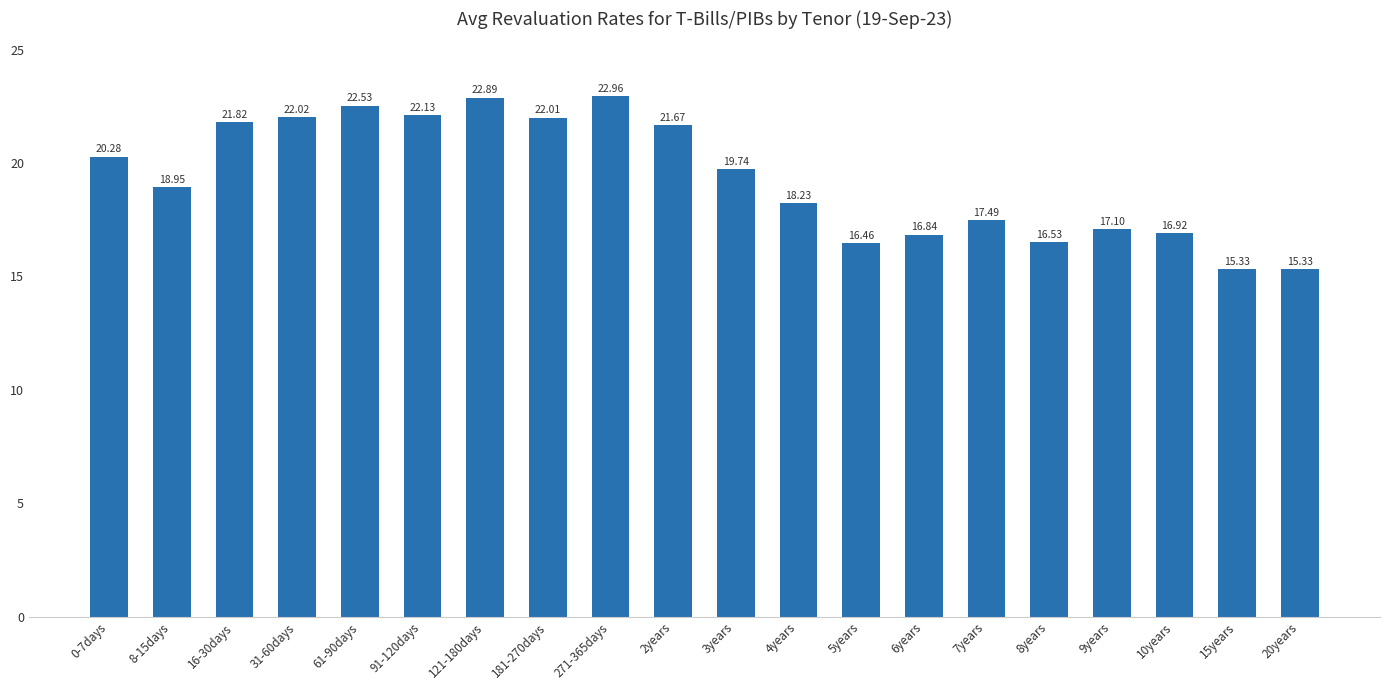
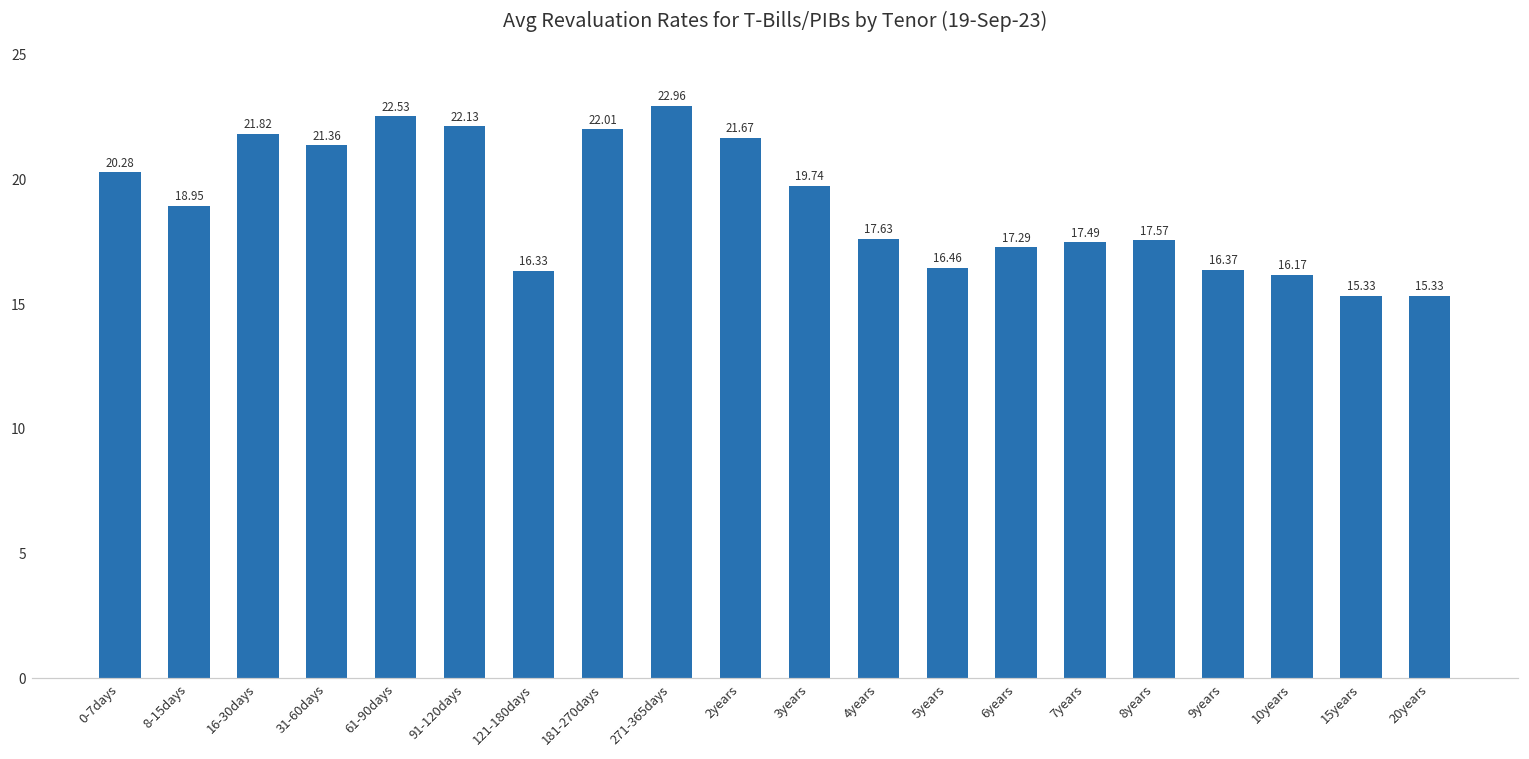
31-60days: 22.02 -> 21.36
121-180days: 22.89 -> 16.33
4years: 18.23 -> 17.63
6years: 16.84 -> 17.29
8years: 16.53 -> 17.57
9years: 17.10 -> 16.37
10years: 16.92 -> 16.17
